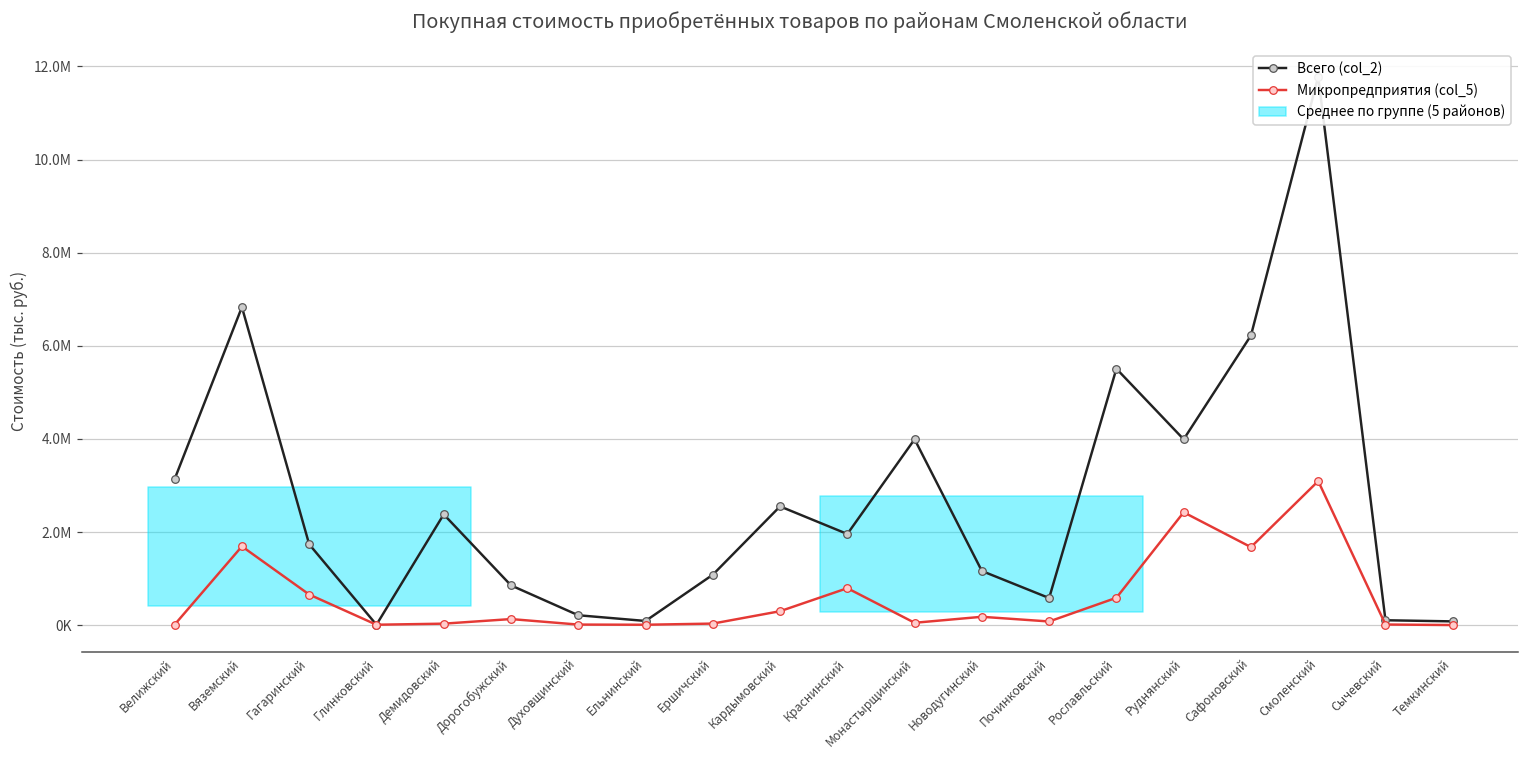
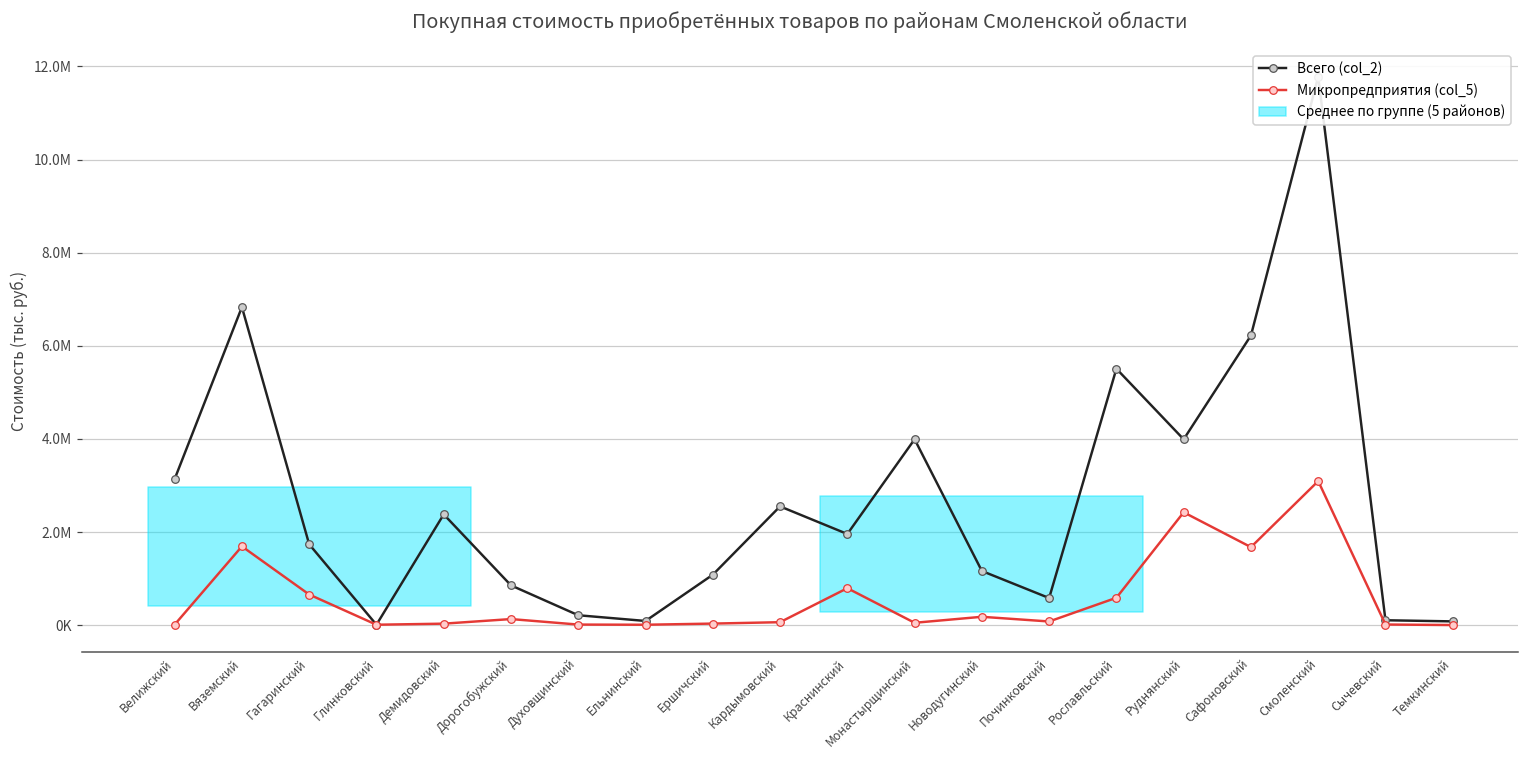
Микропредприятия (col_5), Кардымовский: 300000 -> 100000
